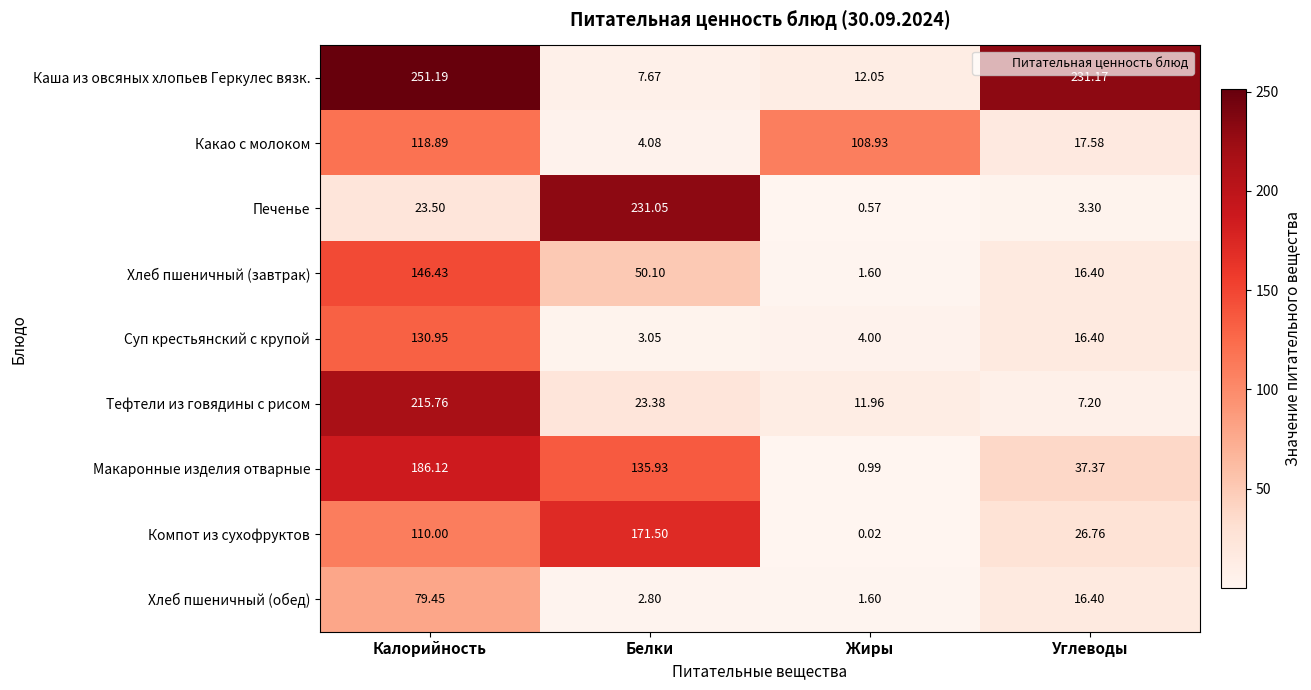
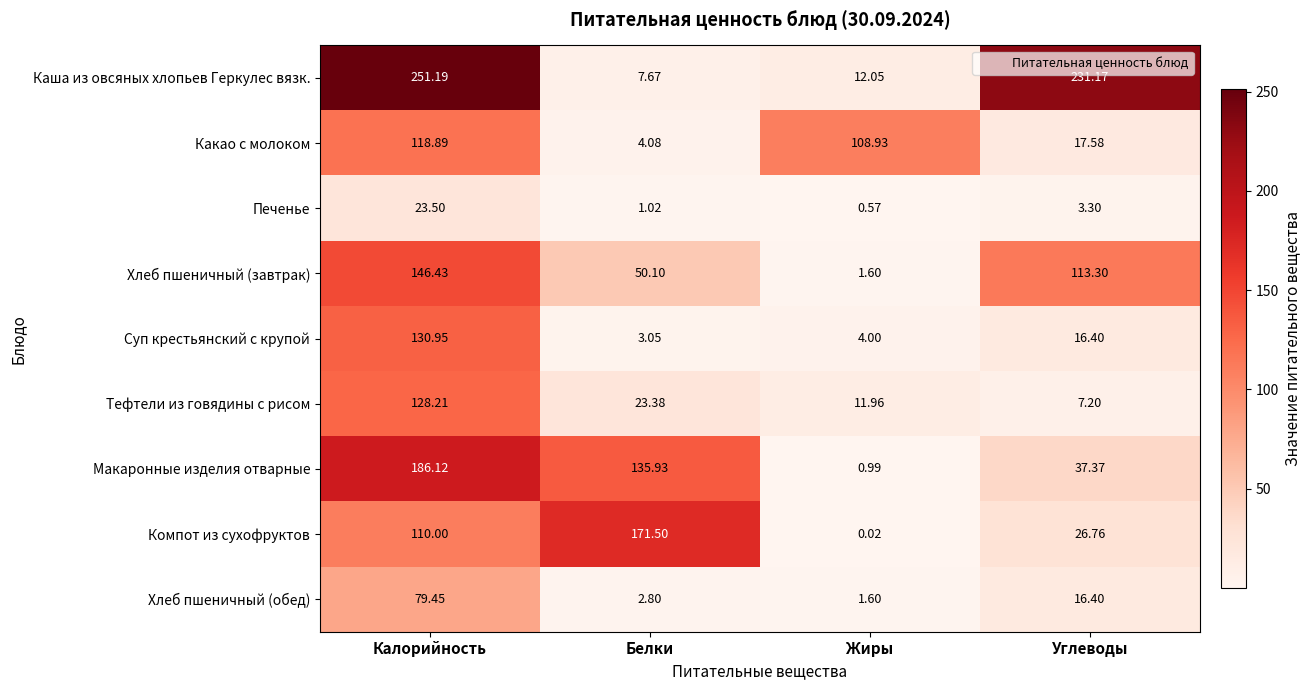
Печенье, Белки: 231.05 -> 1.02
Хлеб пшеничный (завтрак), Углеводы: 16.40 -> 113.30
Тефтели из говядины с рисом, Калорийность: 215.76 -> 128.21
